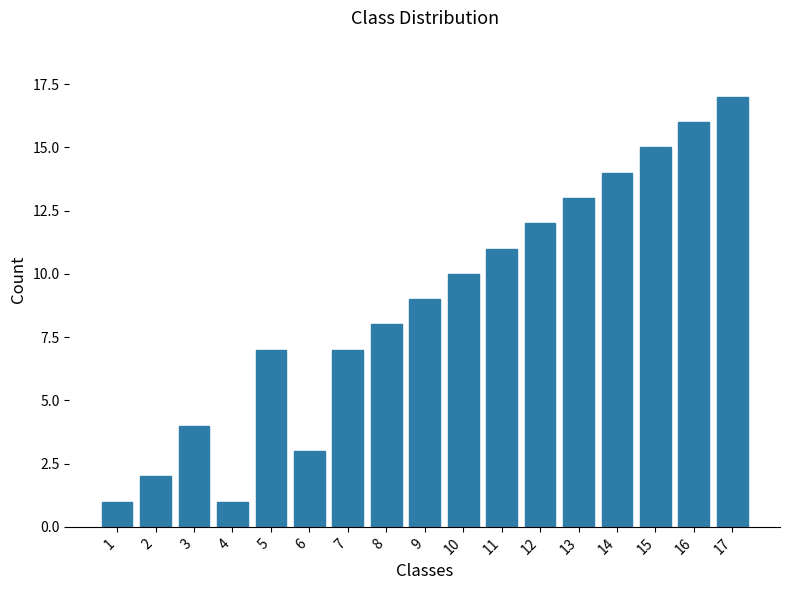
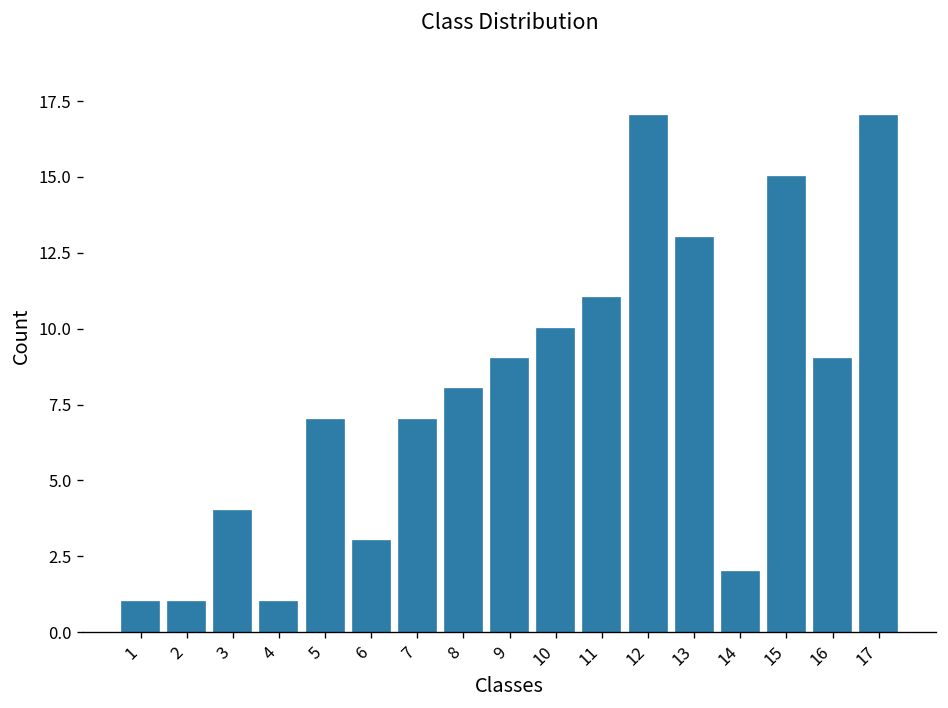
2: 2 -> 1
12: 12 -> 17
14: 14 -> 2
16: 16 -> 9
